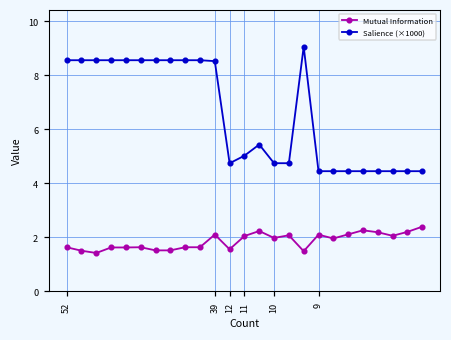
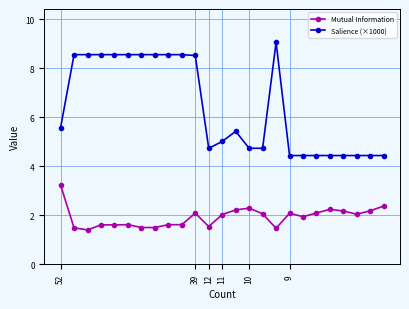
Mutual Information, 52: 1.6 -> 3.2
Salience (×1000), 52: 8.6 -> 5.6
Mutual Information, 10: 2.0 -> 2.3
